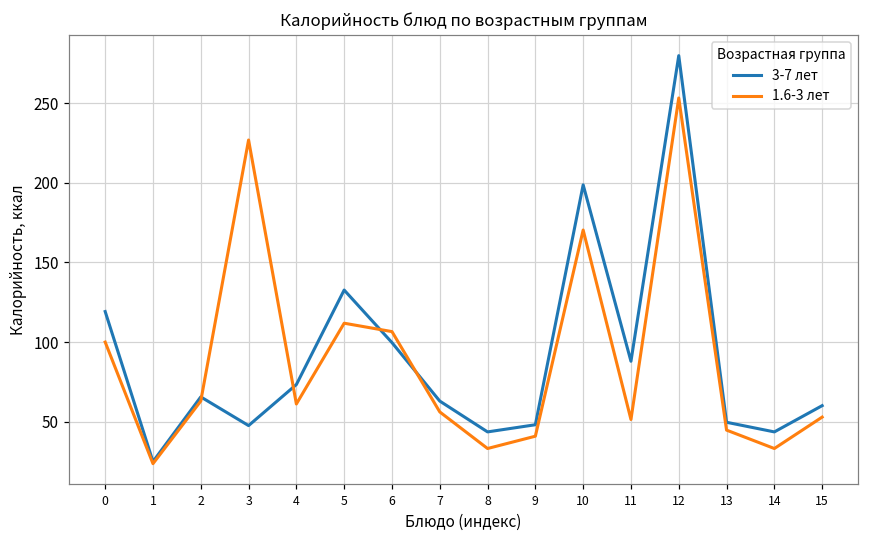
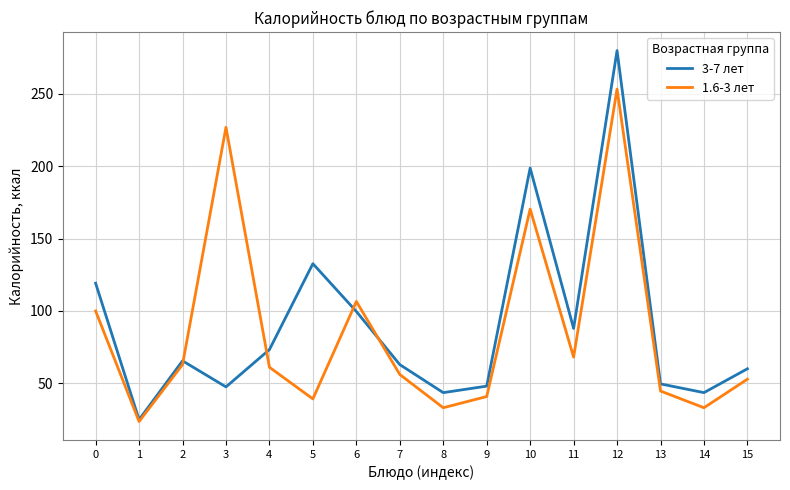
1.6-3 лет, 5: 112 -> 39
1.6-3 лет, 11: 51 -> 68
